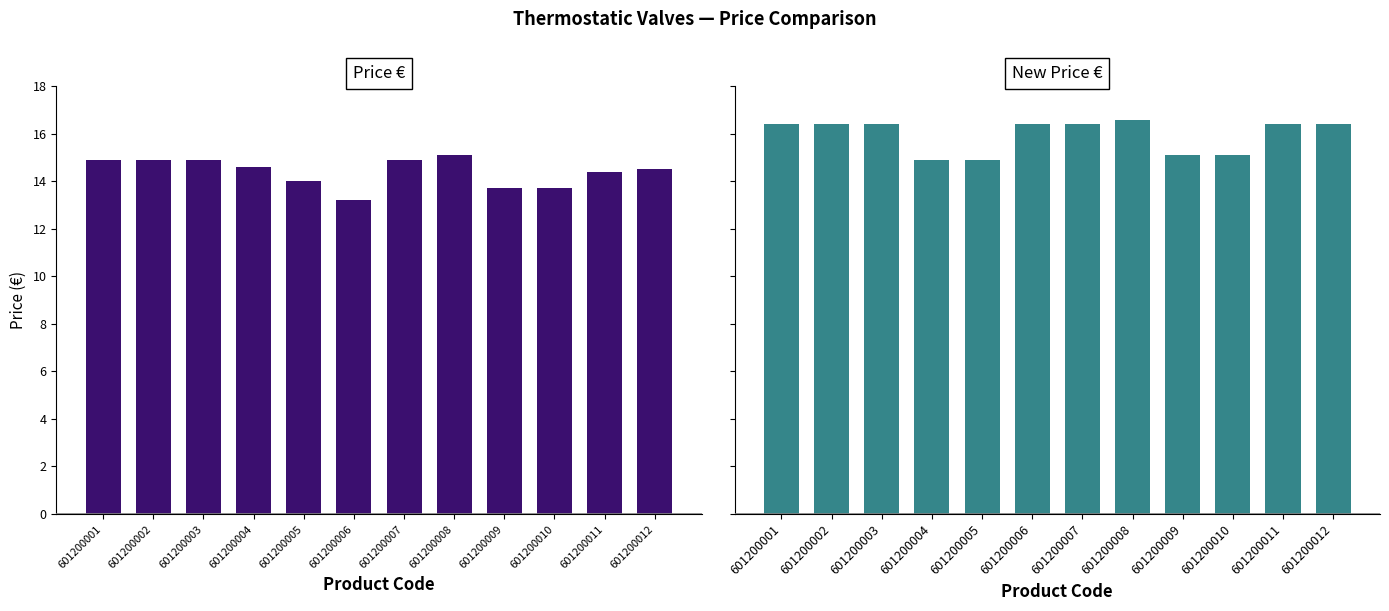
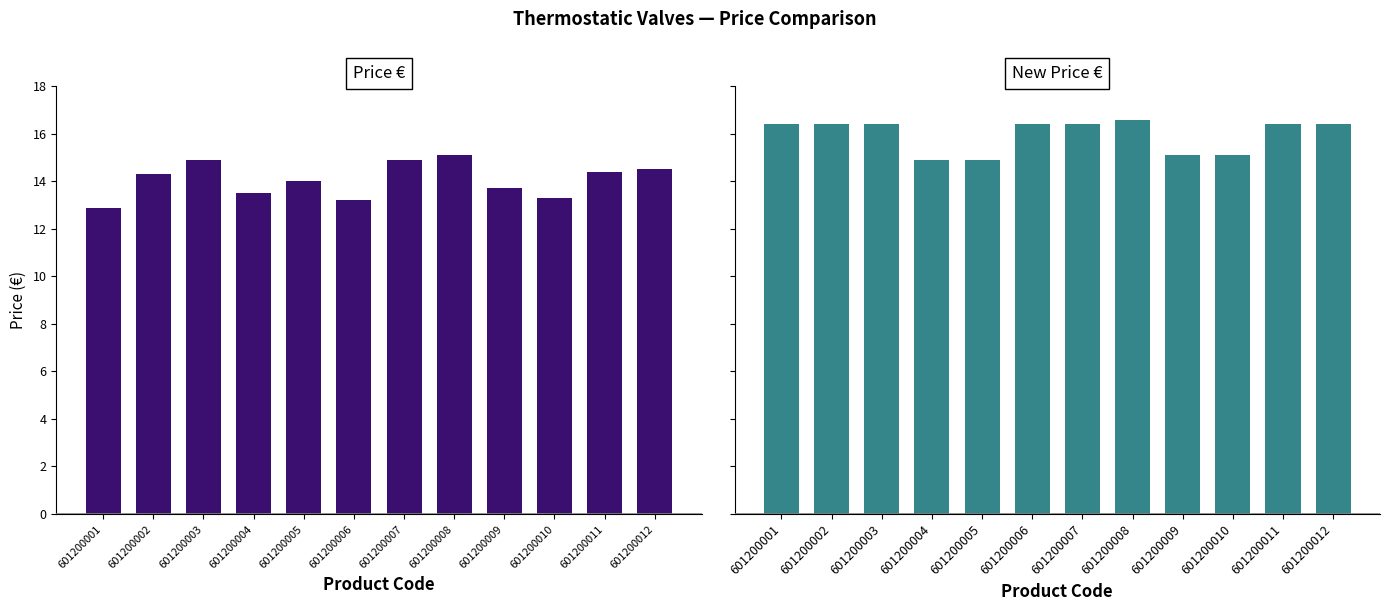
Price €, 601200001: 14.9 -> 12.9
Price €, 601200002: 14.9 -> 14.3
Price €, 601200004: 14.6 -> 13.5
Price €, 601200010: 13.7 -> 13.3
